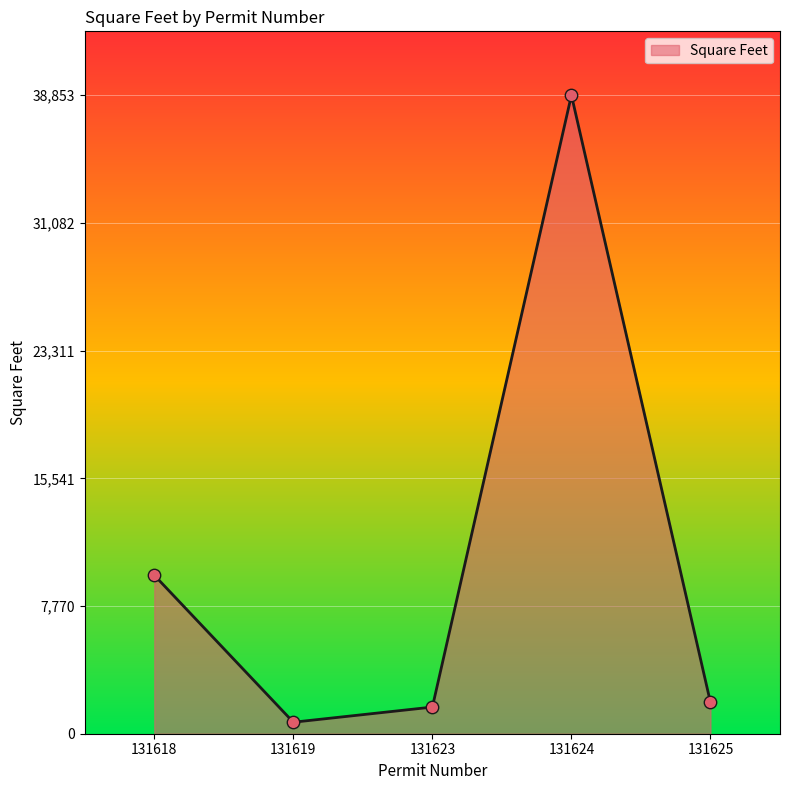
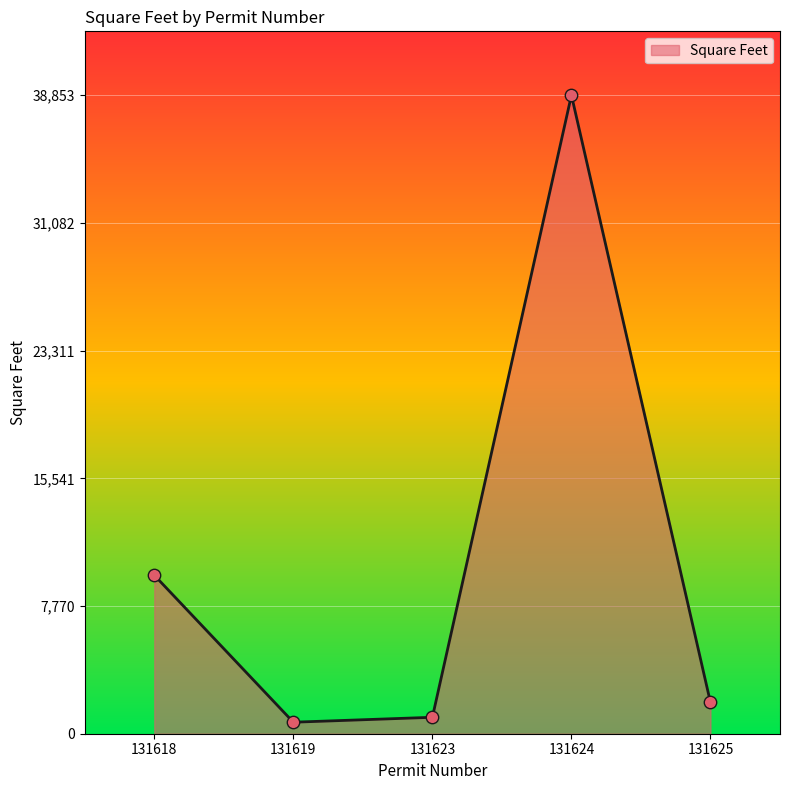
131623: 1,600 -> 1,000
